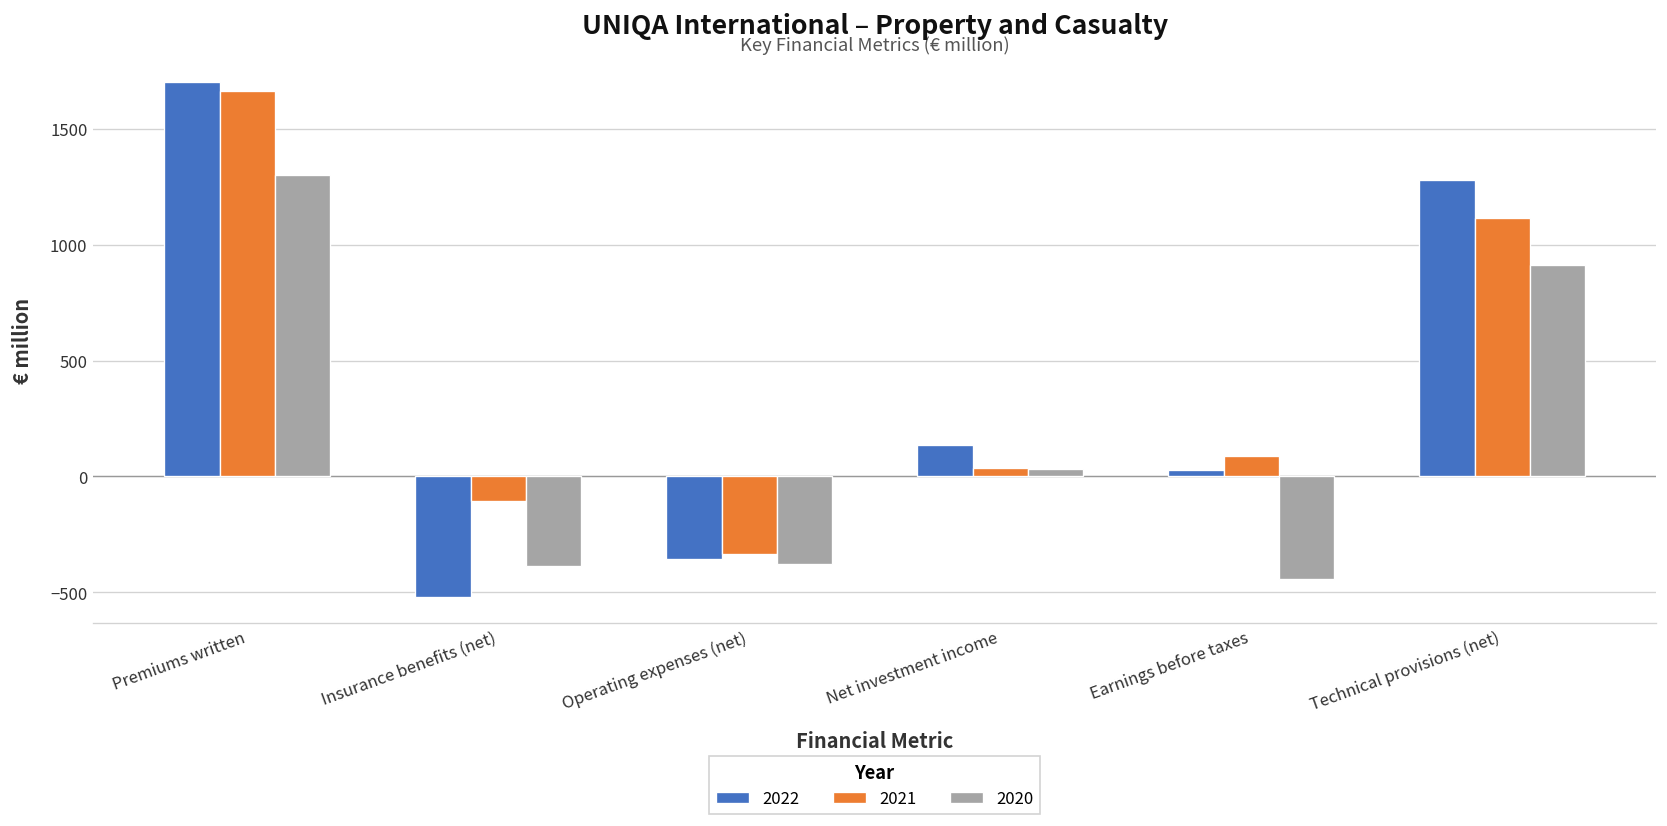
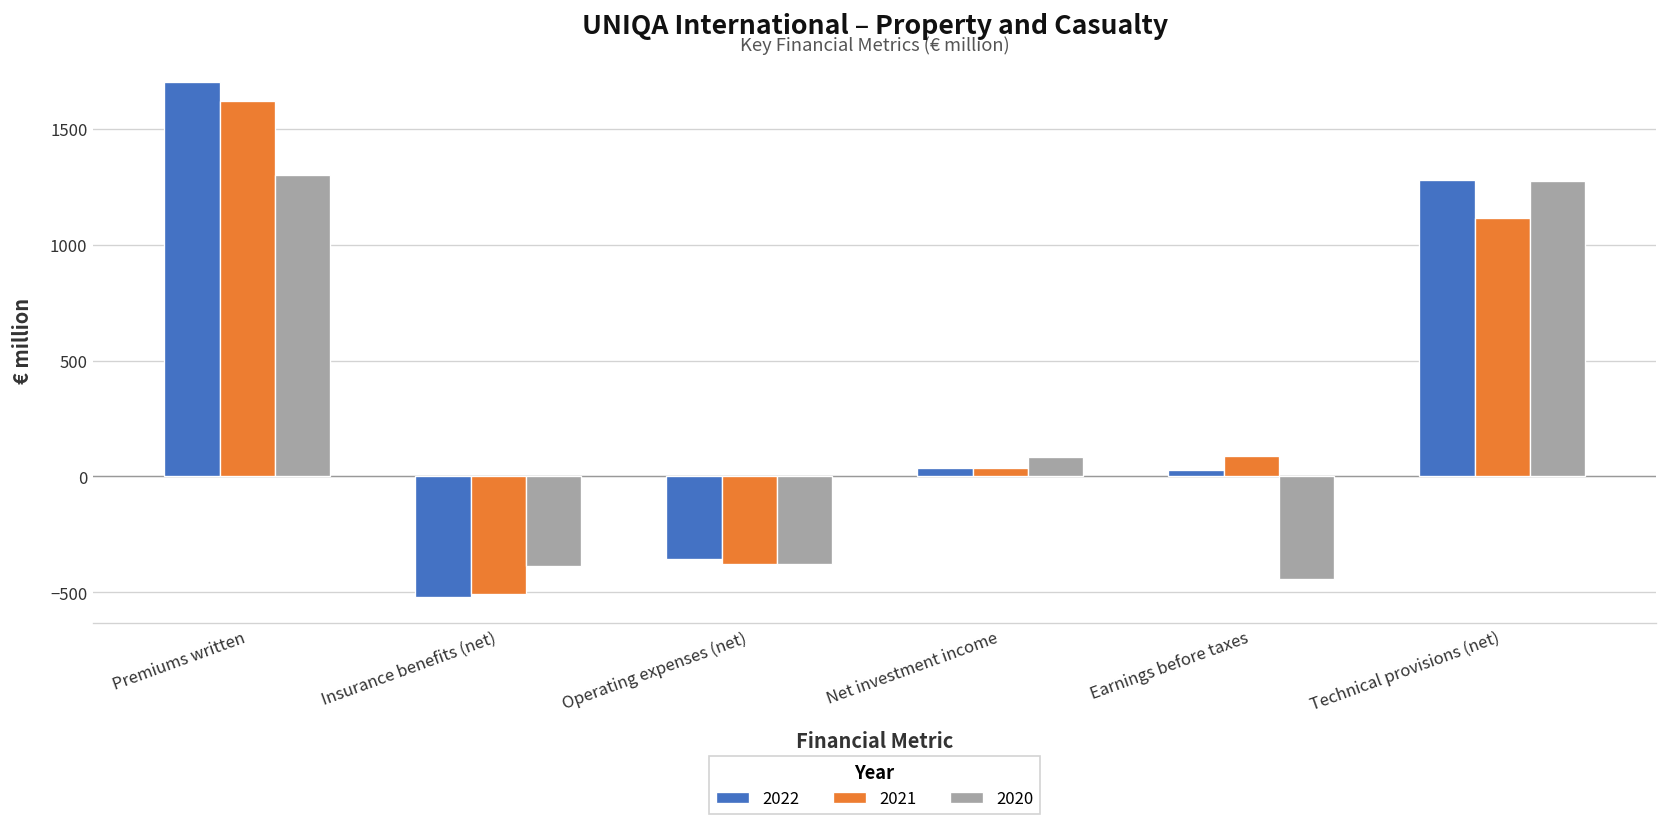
2021, Premiums written: 1660 -> 1620
2021, Insurance benefits (net): -110 -> -510
2021, Operating expenses (net): -330 -> -380
2022, Net investment income: 140 -> 40
2020, Net investment income: 30 -> 80
2020, Technical provisions (net): 910 -> 1280
